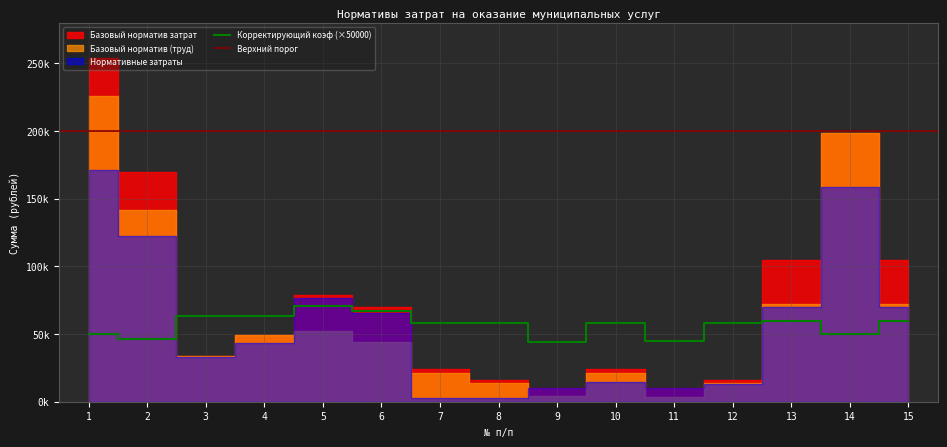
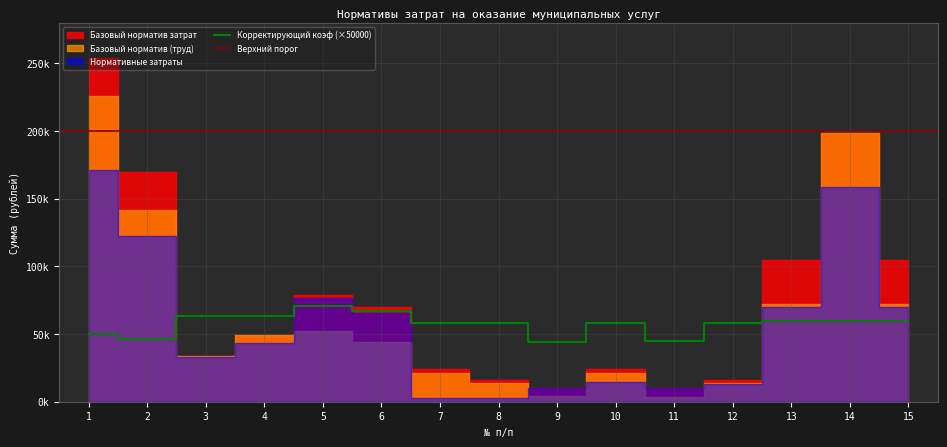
Корректирующий коэф (×50000), 14: 50000 -> 60000
